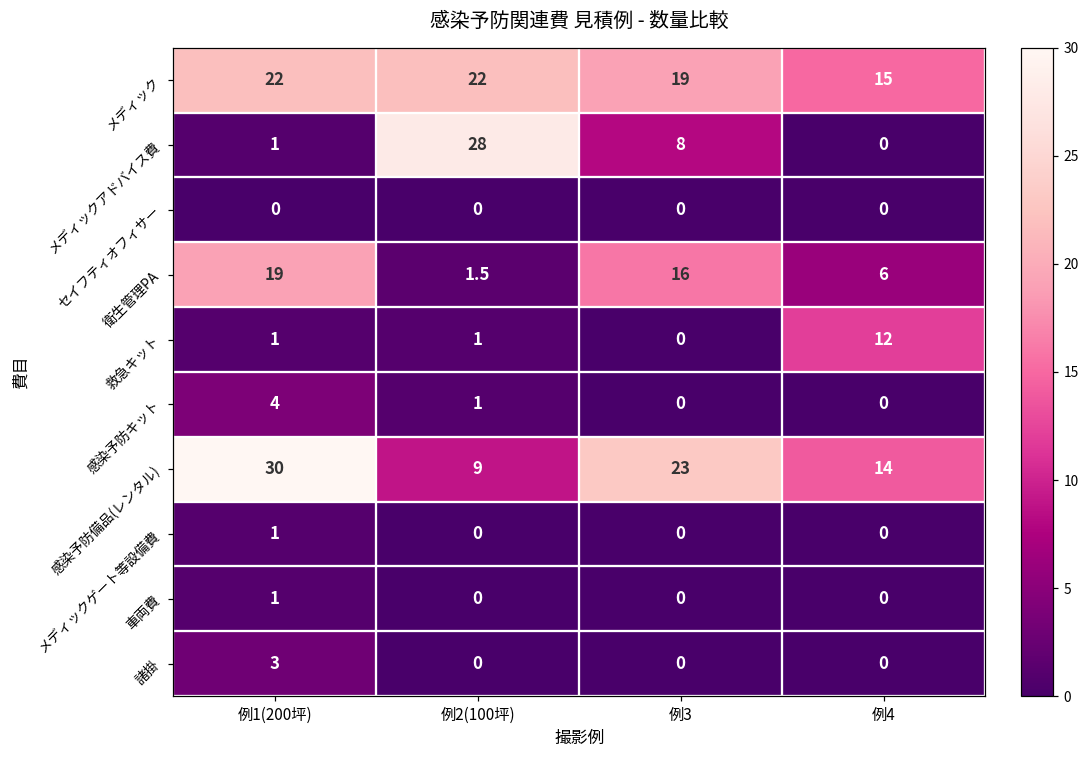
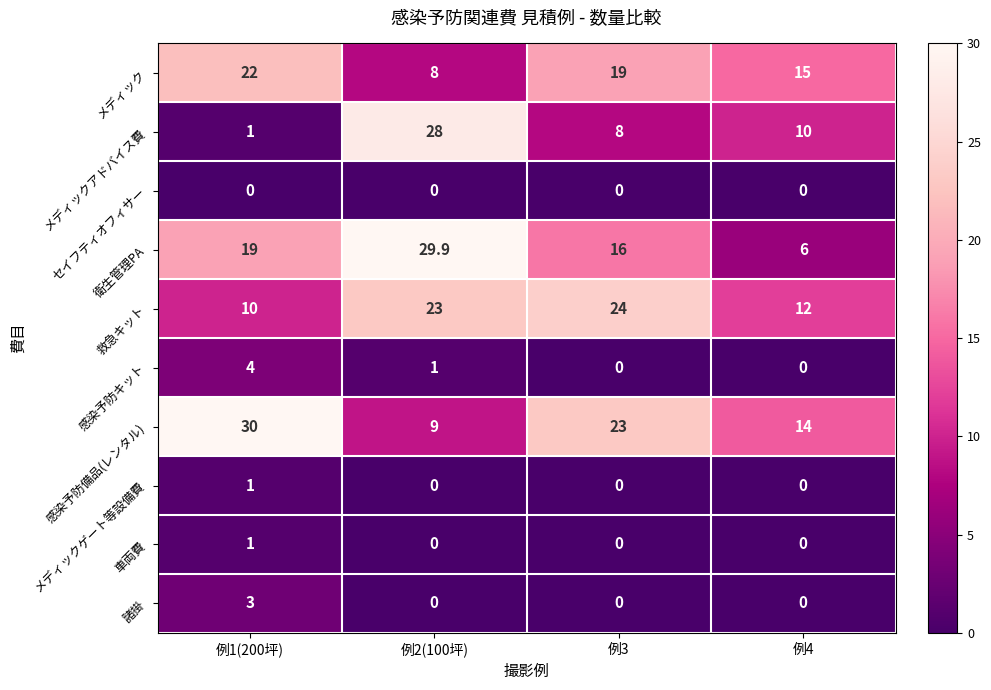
メディック, 例2(100坪): 22 -> 8
メディックアドバイス費, 例4: 0 -> 10
衛生管理PA, 例2(100坪): 1.5 -> 29.9
救急キット, 例1(200坪): 1 -> 10
救急キット, 例2(100坪): 1 -> 23
救急キット, 例3: 0 -> 24
